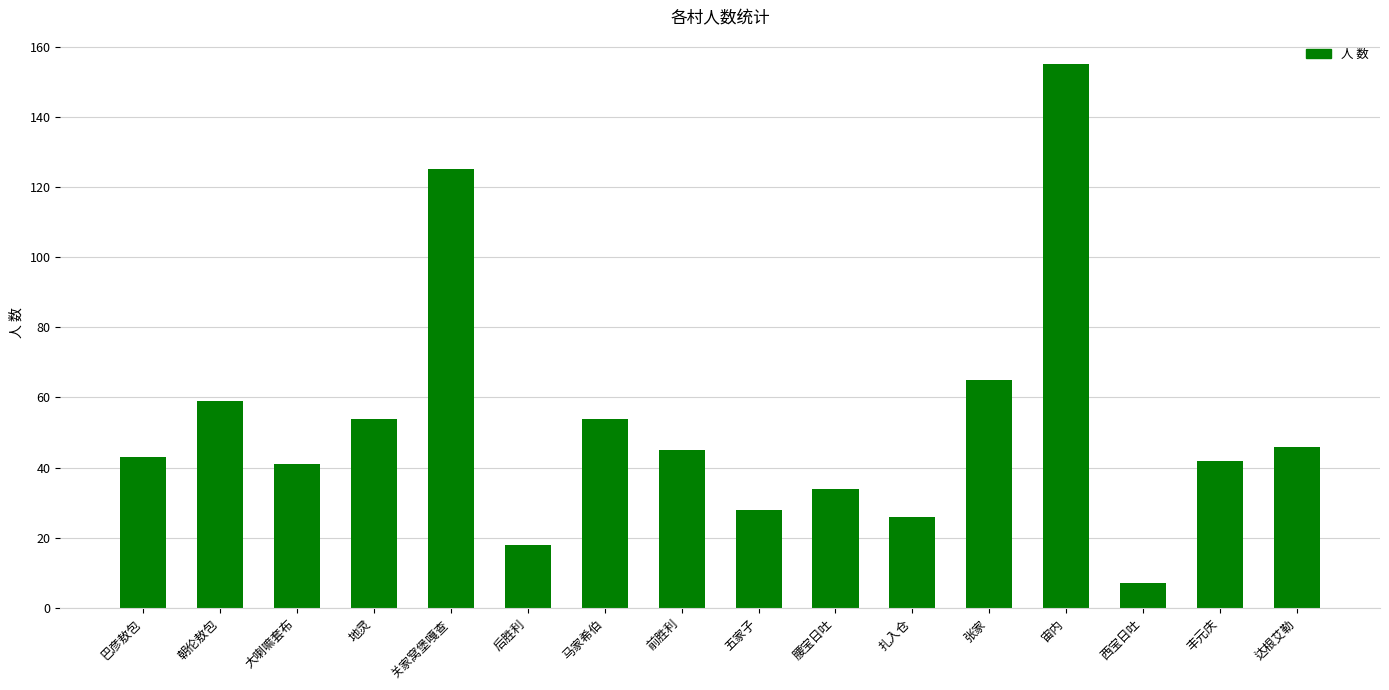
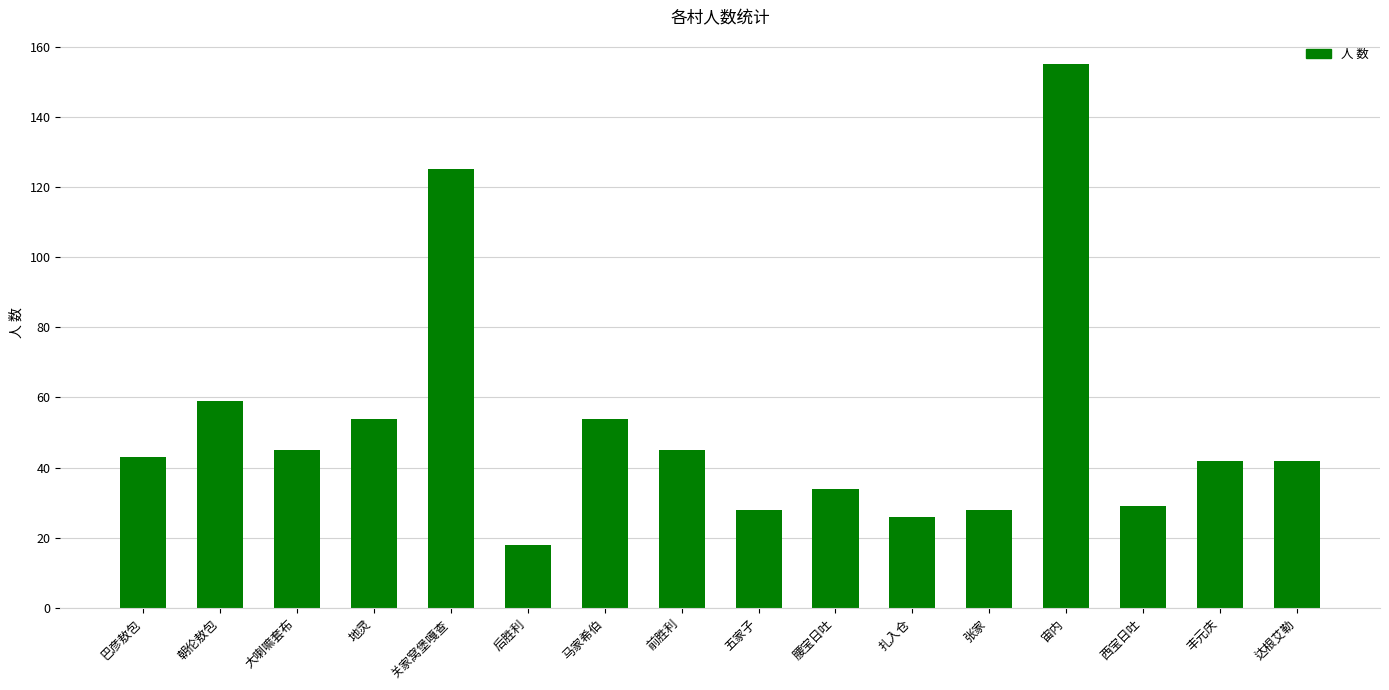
大喇嘛套布: 41 -> 45
张家: 65 -> 28
西宝日吐: 7 -> 29
达根艾勒: 46 -> 42
